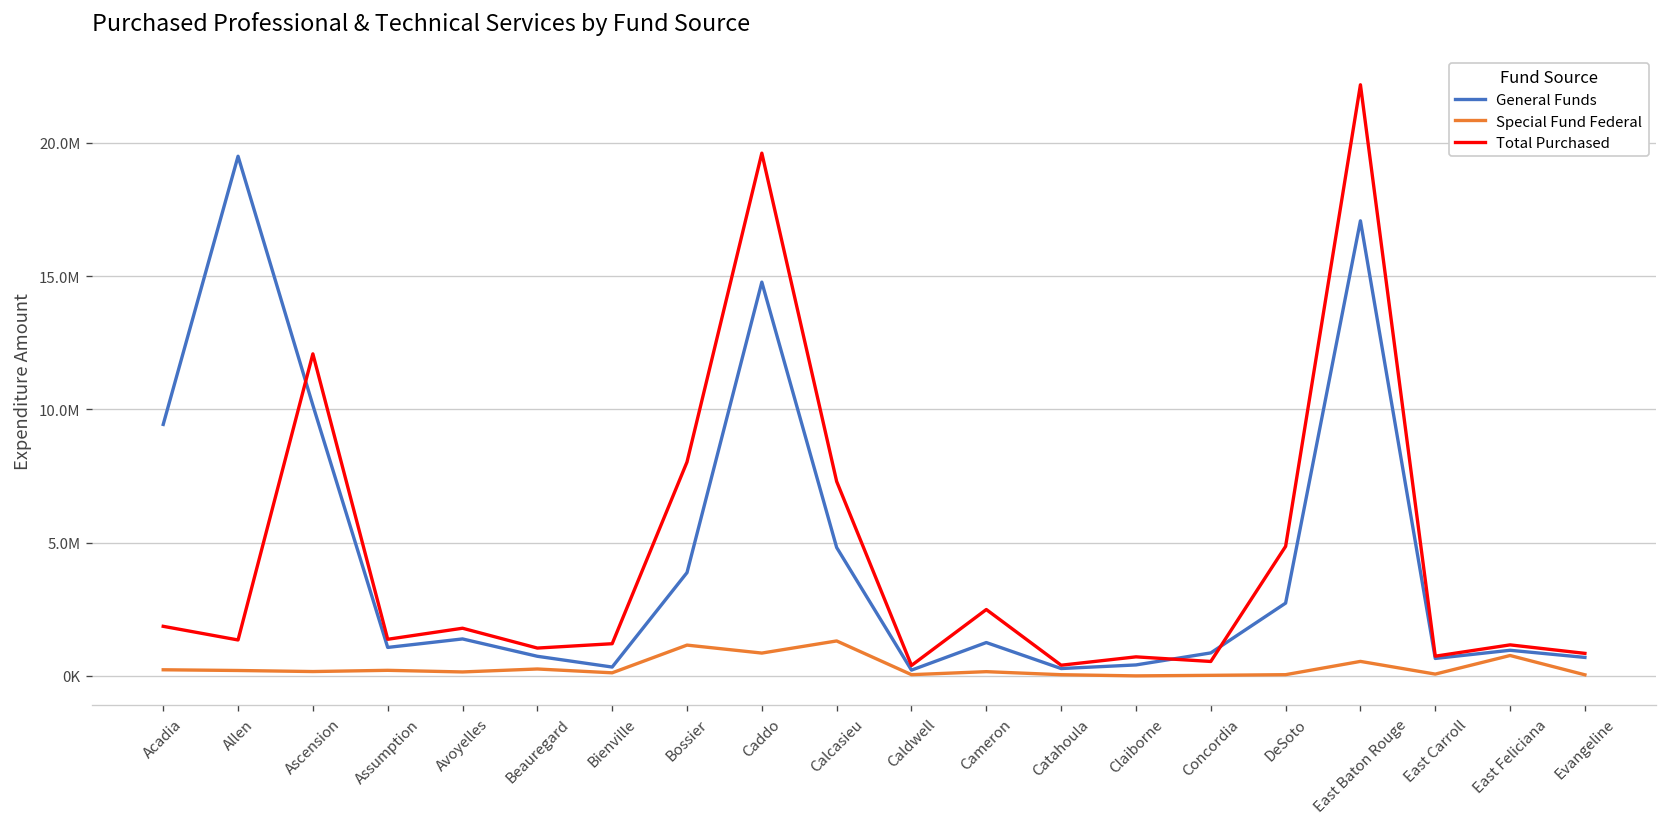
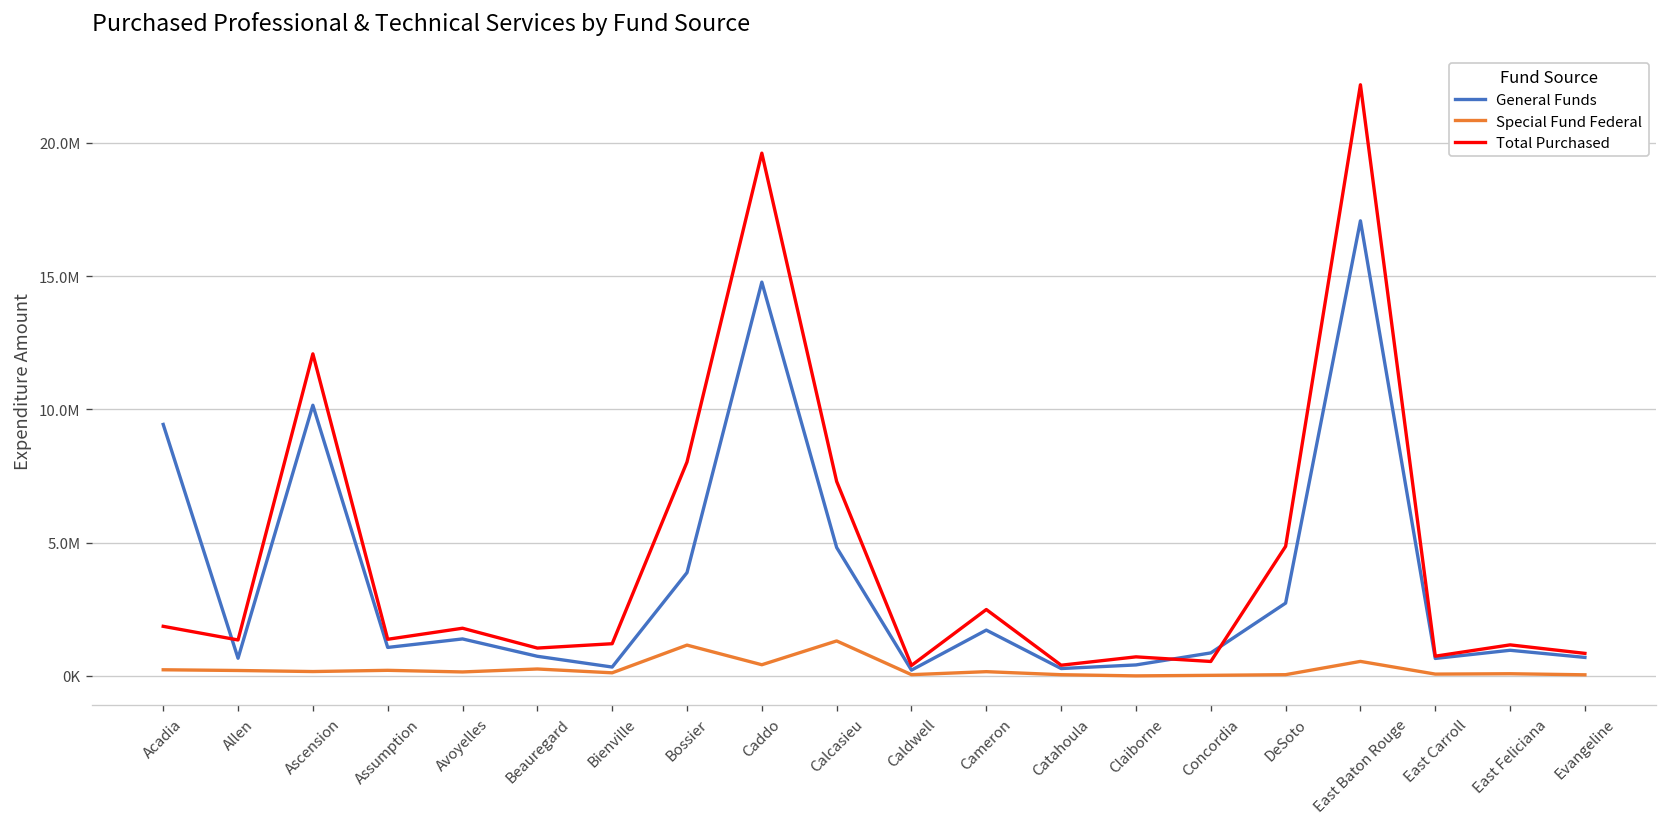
General Funds, Allen: 19500000 -> 700000
Special Fund Federal, Caddo: 900000 -> 400000
General Funds, Cameron: 1300000 -> 1700000
Special Fund Federal, East Feliciana: 800000 -> 100000
